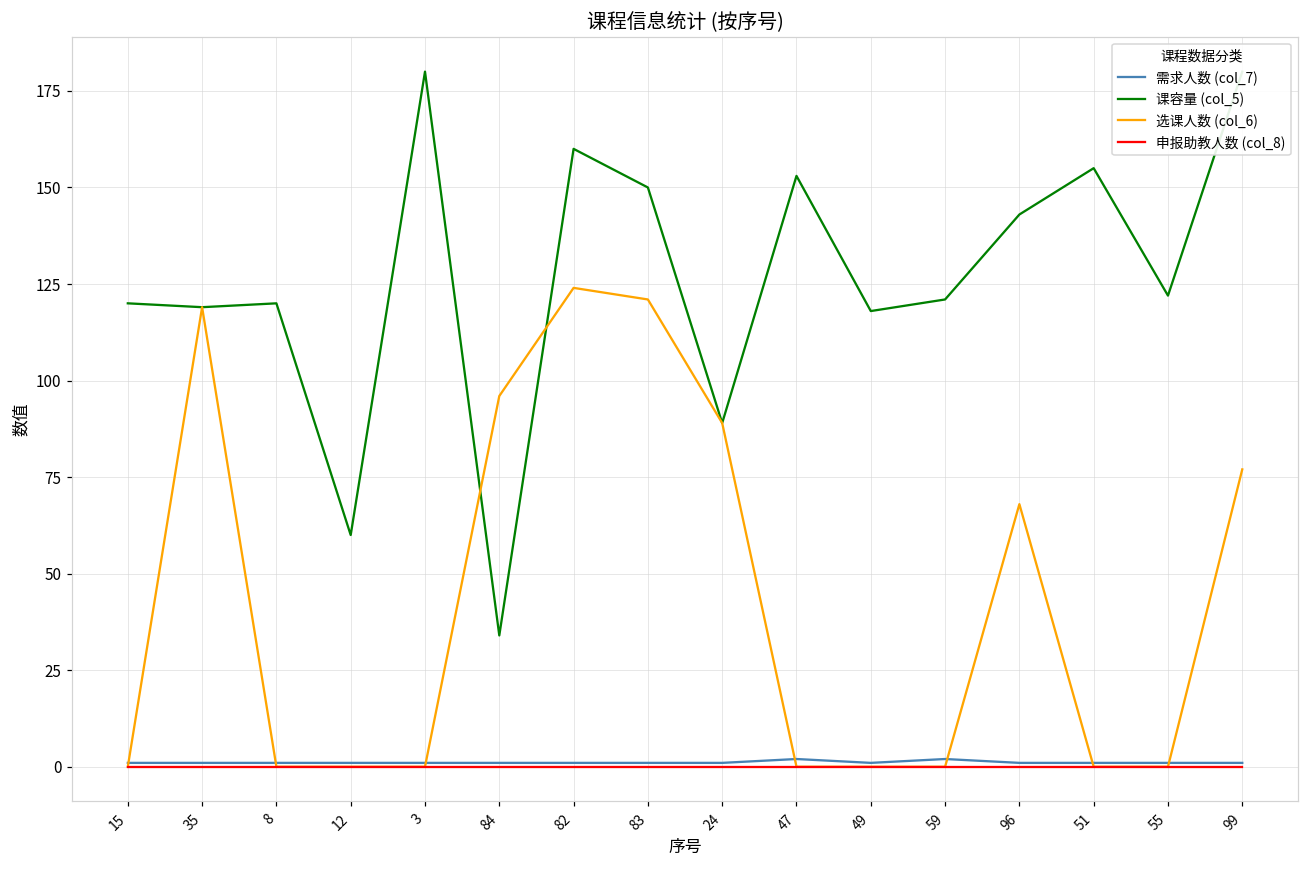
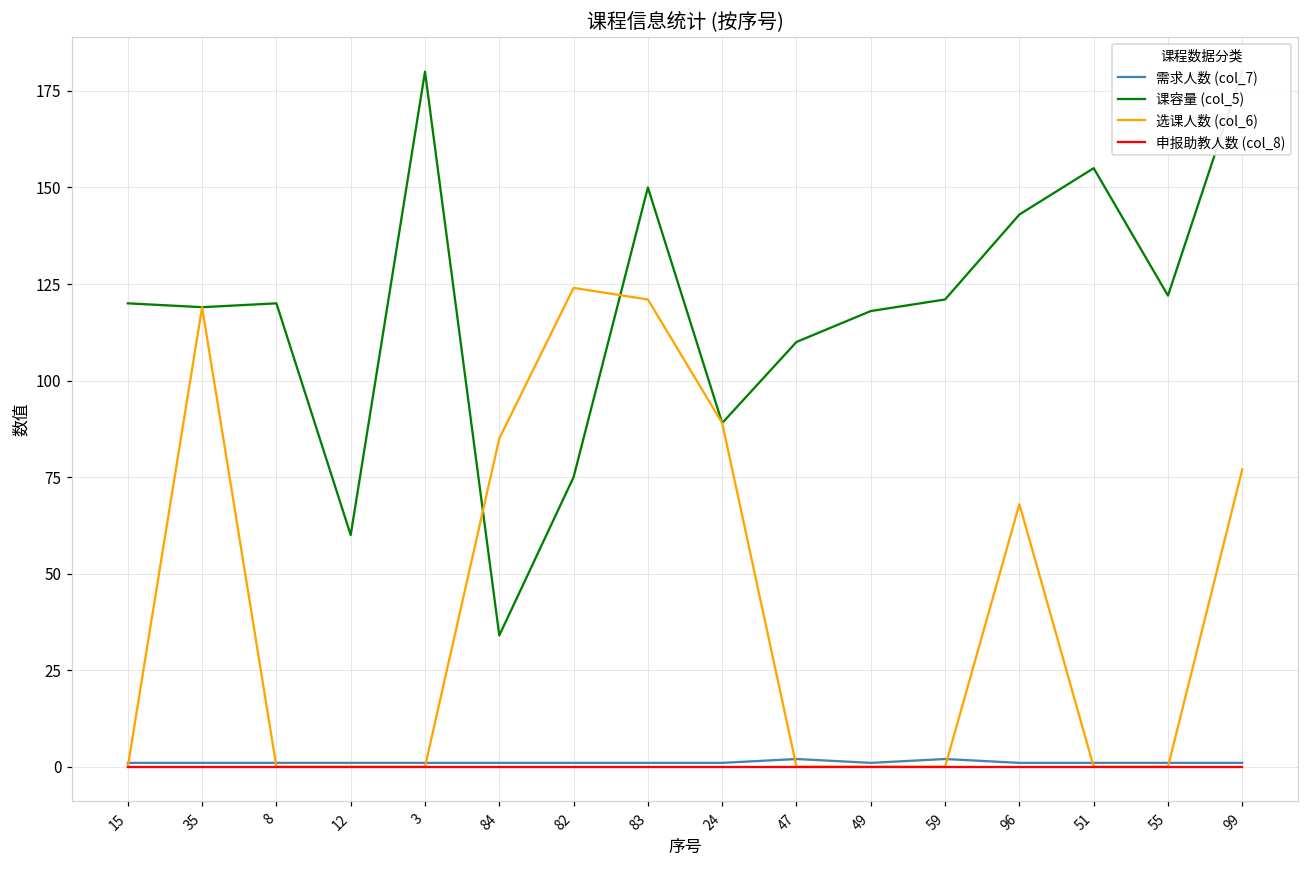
选课人数 (col_6), 84: 96 -> 85
课容量 (col_5), 82: 160 -> 75
课容量 (col_5), 47: 153 -> 110
